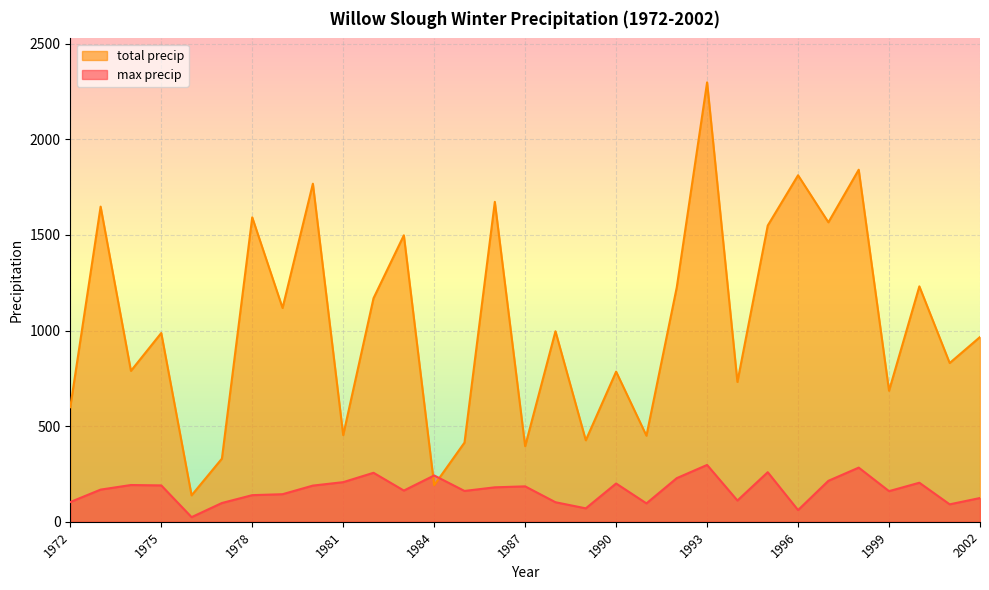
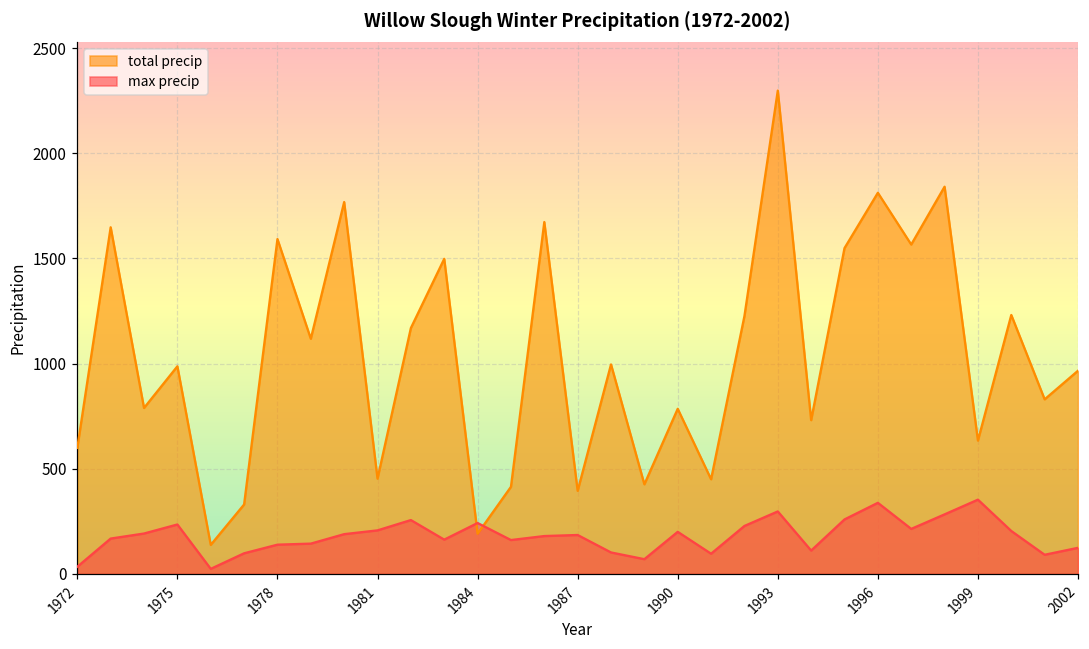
max precip, 1972: 100 -> 30
max precip, 1975: 190 -> 240
max precip, 1996: 60 -> 340
total precip, 1999: 690 -> 630
max precip, 1999: 160 -> 350
